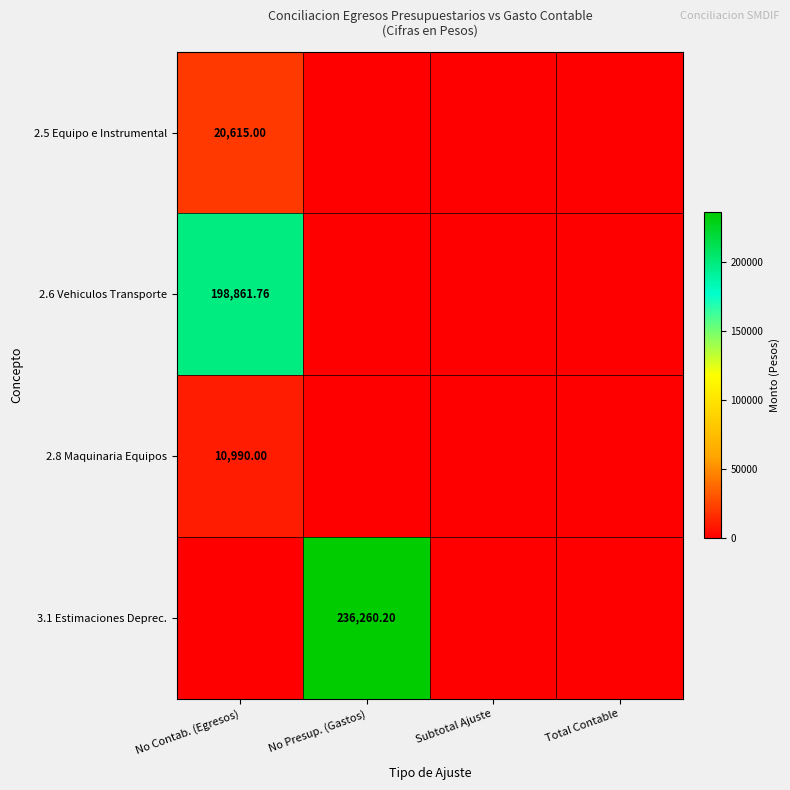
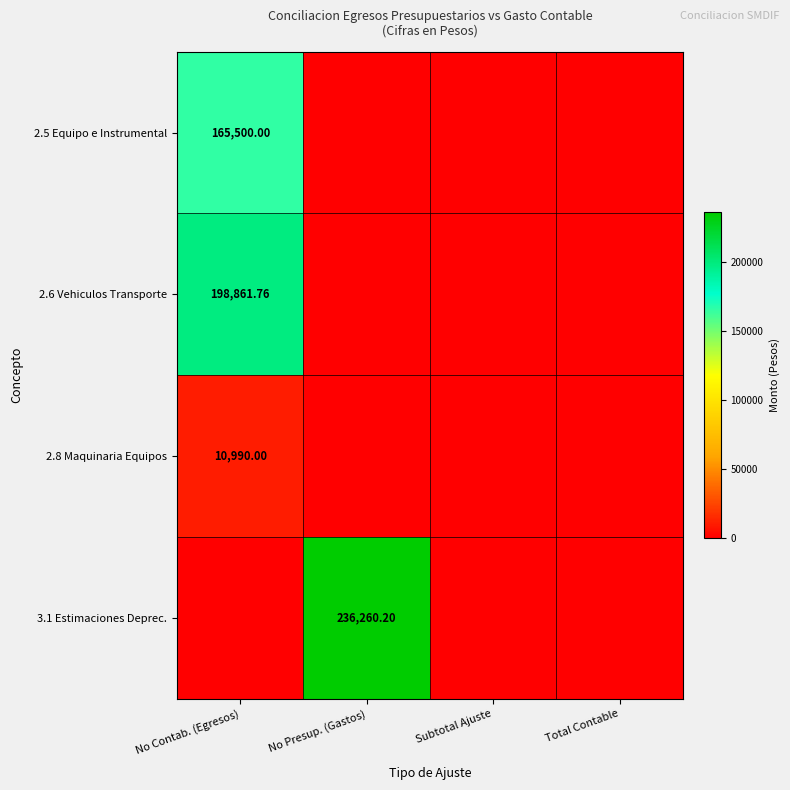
2.5 Equipo e Instrumental, No Contab. (Egresos): 20,615.00 -> 165,500.00
